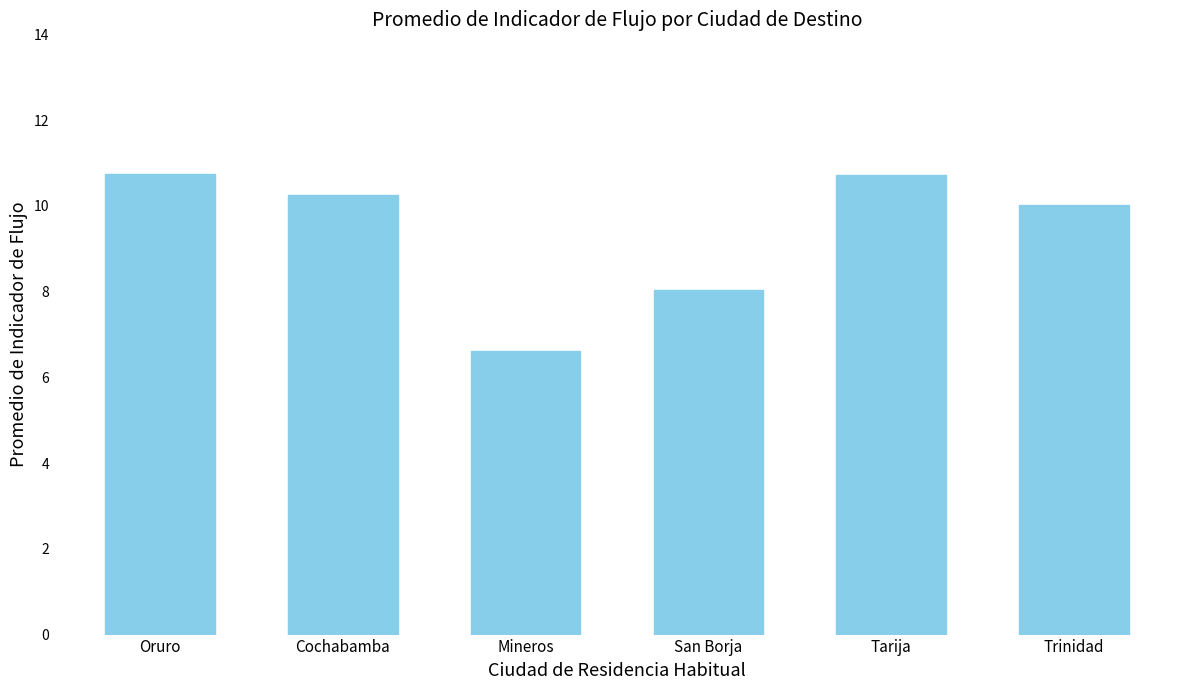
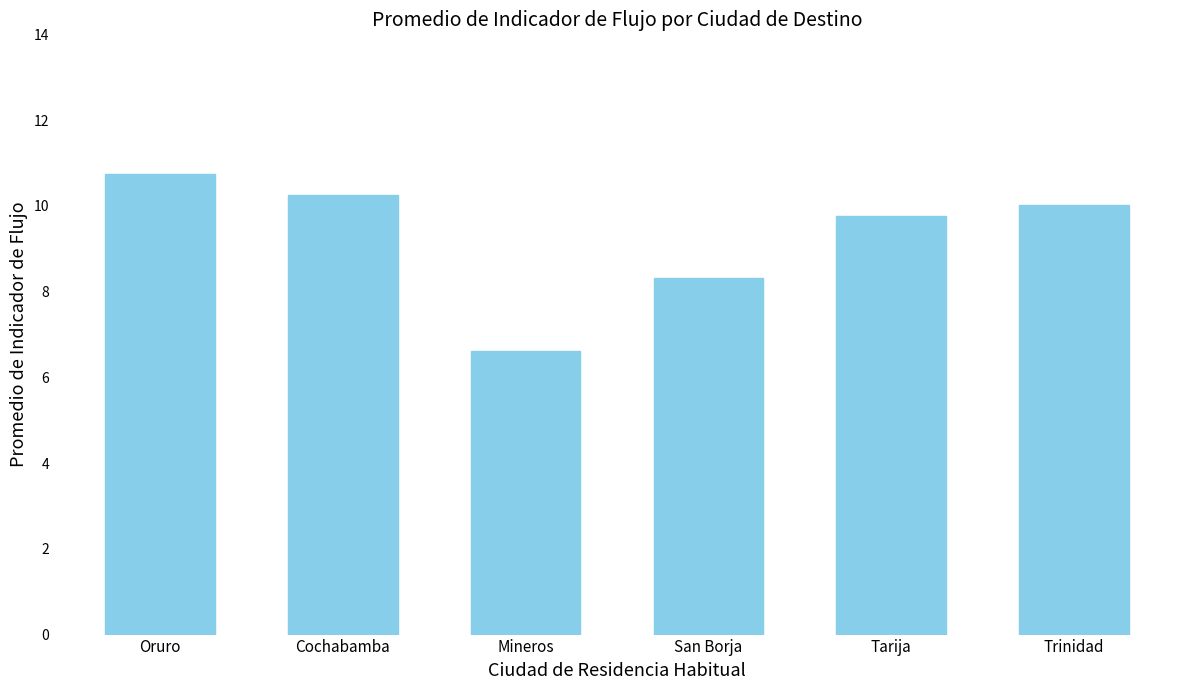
San Borja: 8.0 -> 8.3
Tarija: 10.7 -> 9.8
